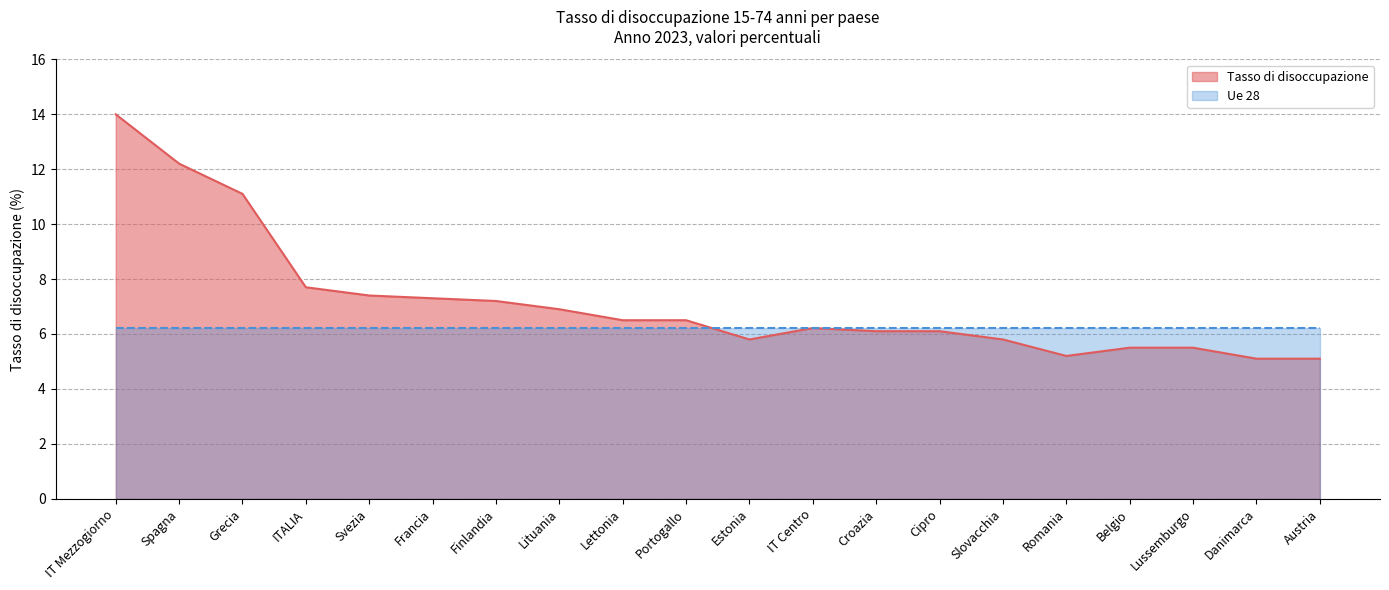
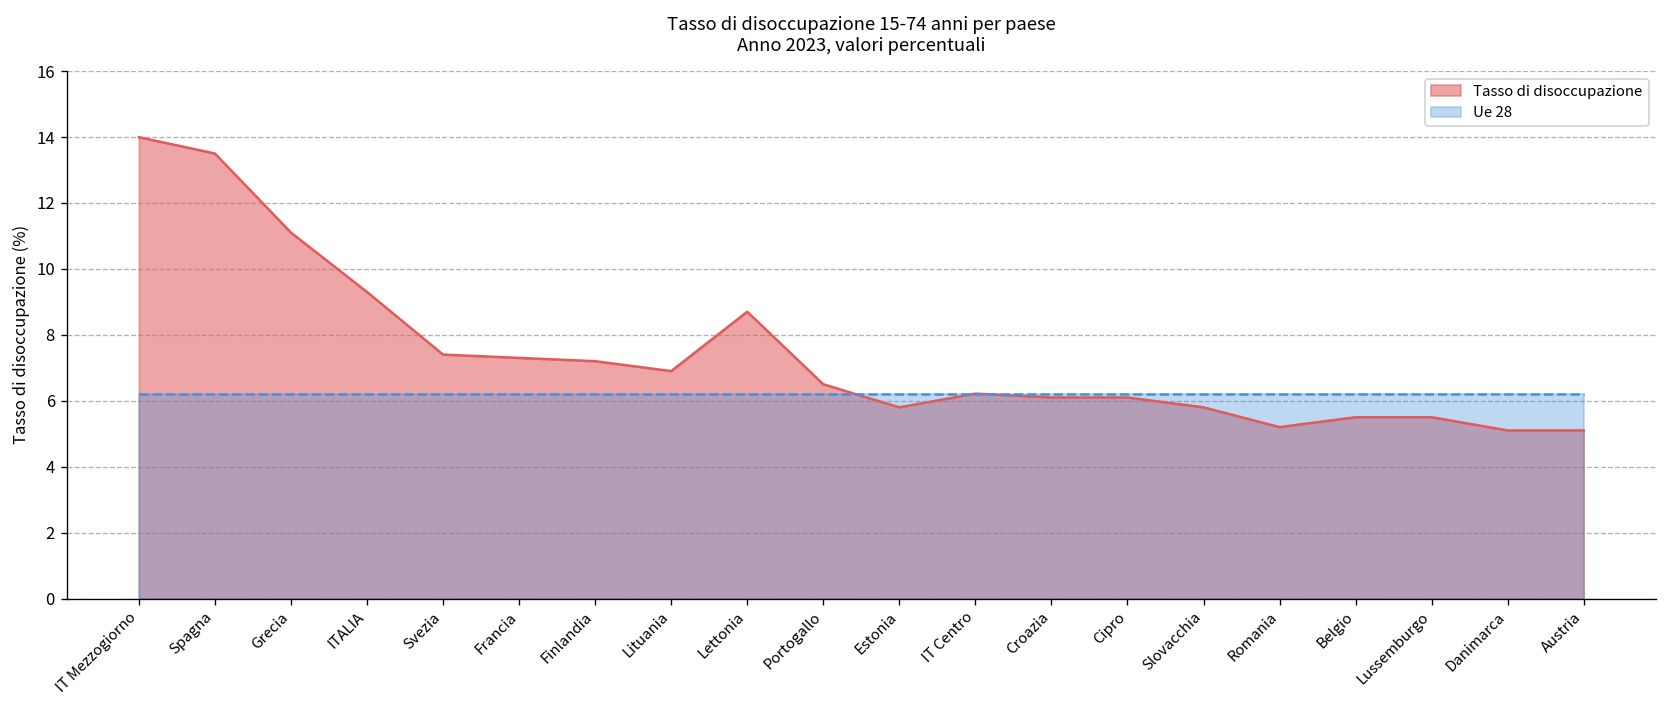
Tasso di disoccupazione, Spagna: 12.2 -> 13.5
Tasso di disoccupazione, ITALIA: 7.7 -> 9.3
Tasso di disoccupazione, Lettonia: 6.5 -> 8.7
